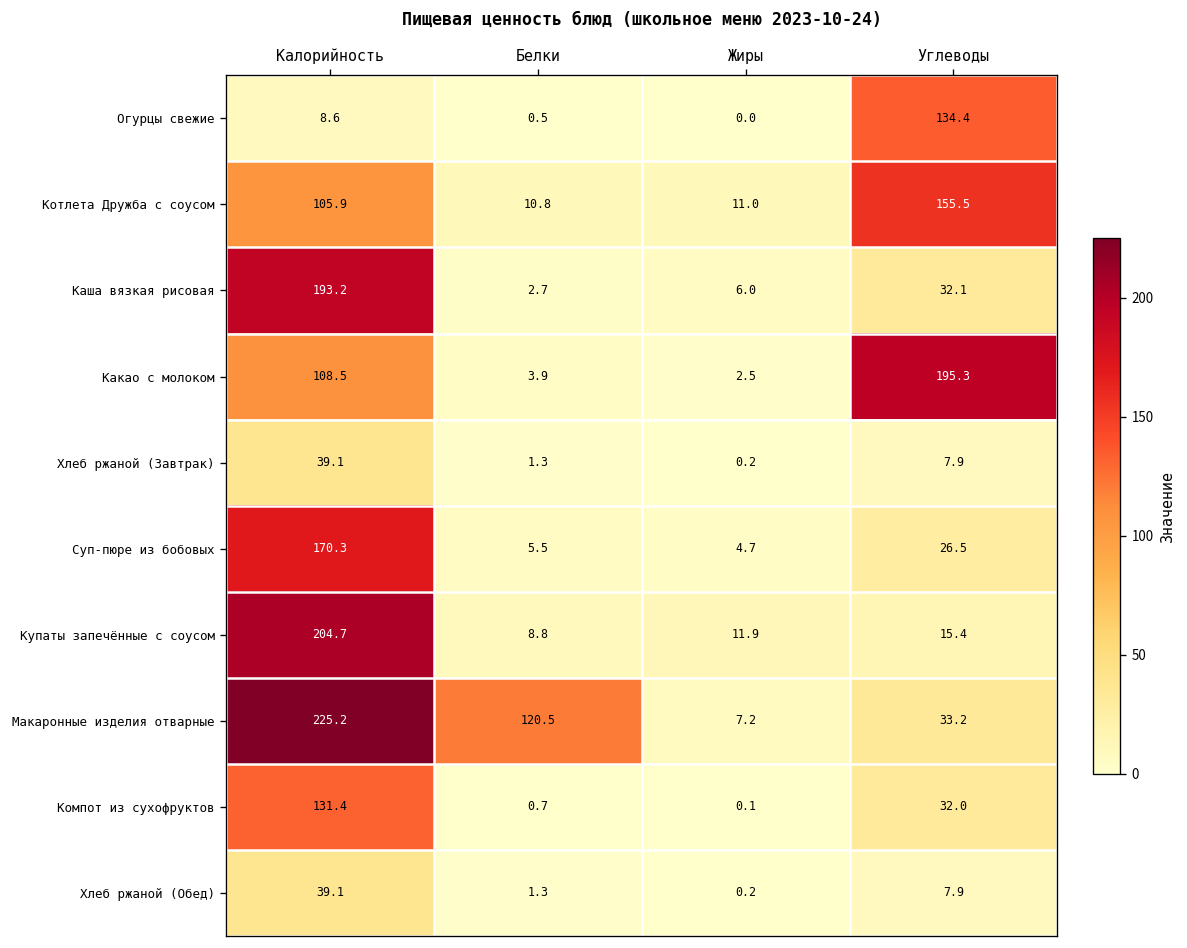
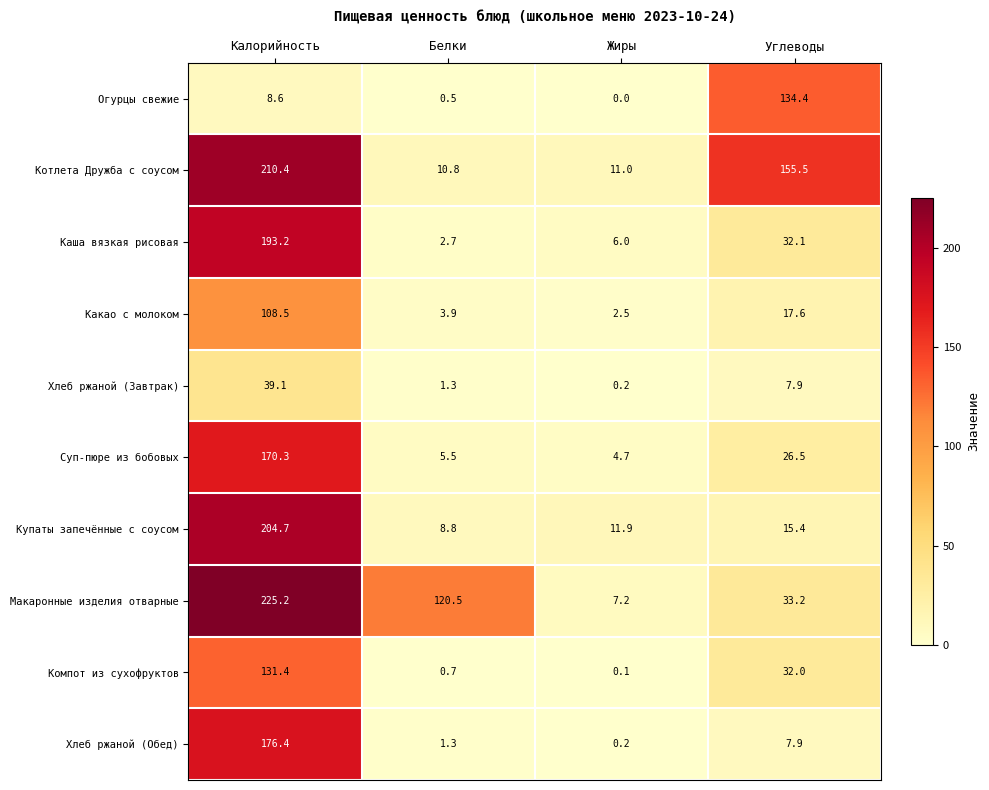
Котлета Дружба с соусом, Калорийность: 105.9 -> 210.4
Какао с молоком, Углеводы: 195.3 -> 17.6
Хлеб ржаной (Обед), Калорийность: 39.1 -> 176.4
